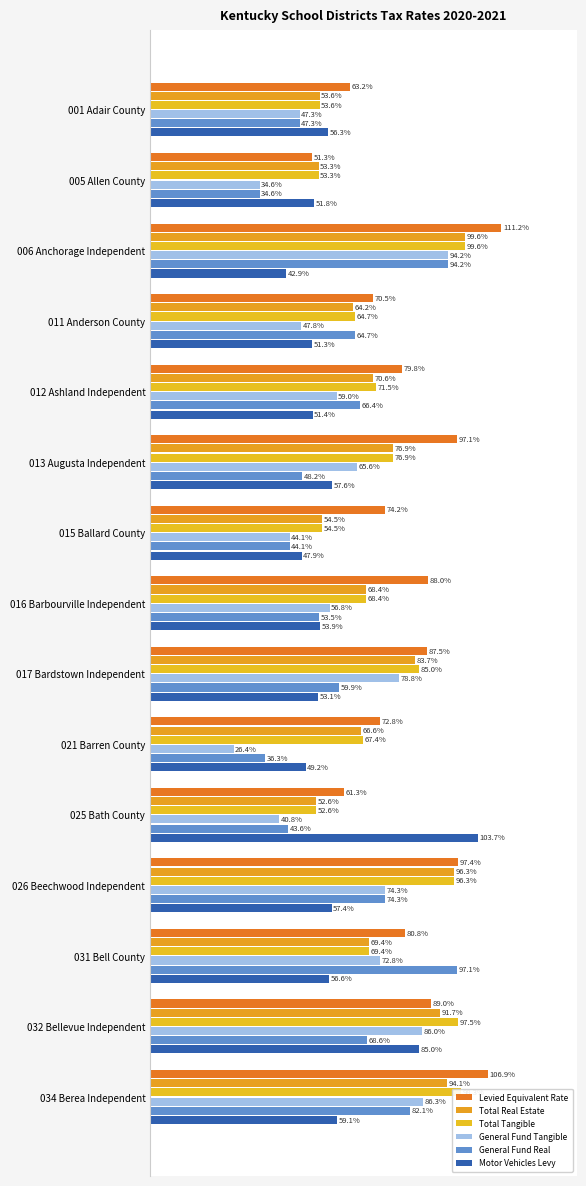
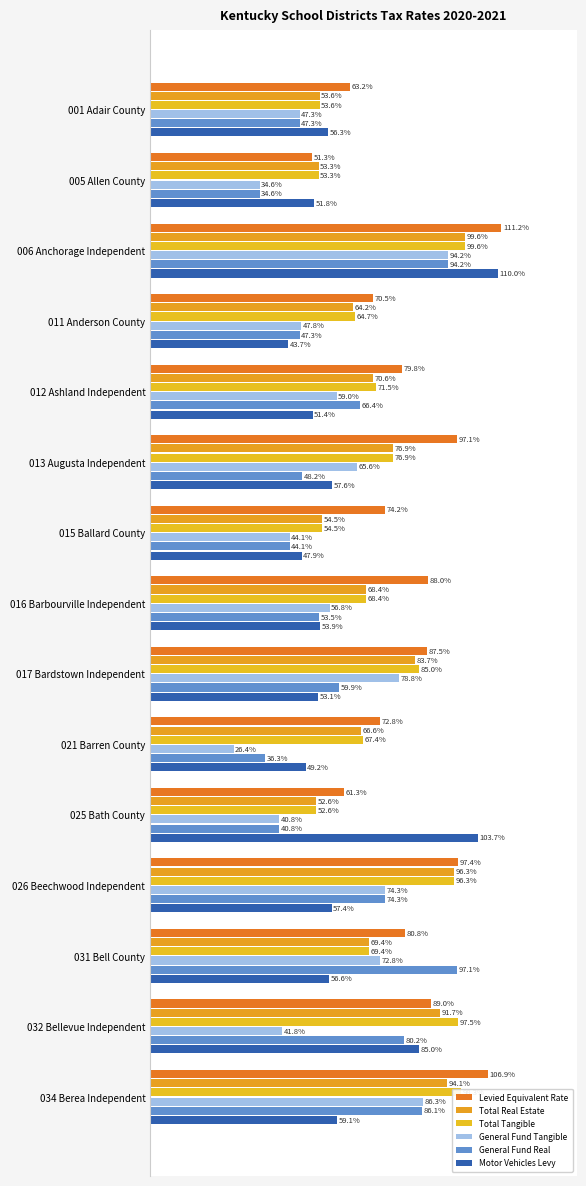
Motor Vehicles Levy, 006 Anchorage Independent: 42.9% -> 110.0%
General Fund Real, 011 Anderson County: 64.7% -> 47.3%
Motor Vehicles Levy, 011 Anderson County: 51.3% -> 43.7%
General Fund Real, 025 Bath County: 43.6% -> 40.8%
General Fund Tangible, 032 Bellevue Independent: 86.0% -> 41.8%
General Fund Real, 032 Bellevue Independent: 68.6% -> 80.2%
General Fund Real, 034 Berea Independent: 82.1% -> 86.1%
